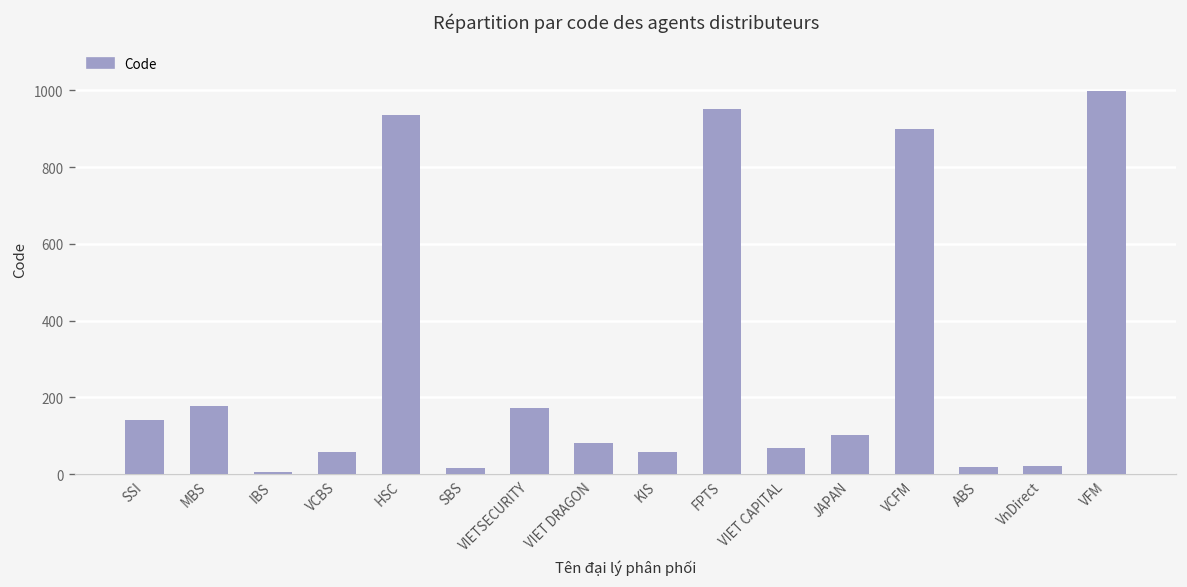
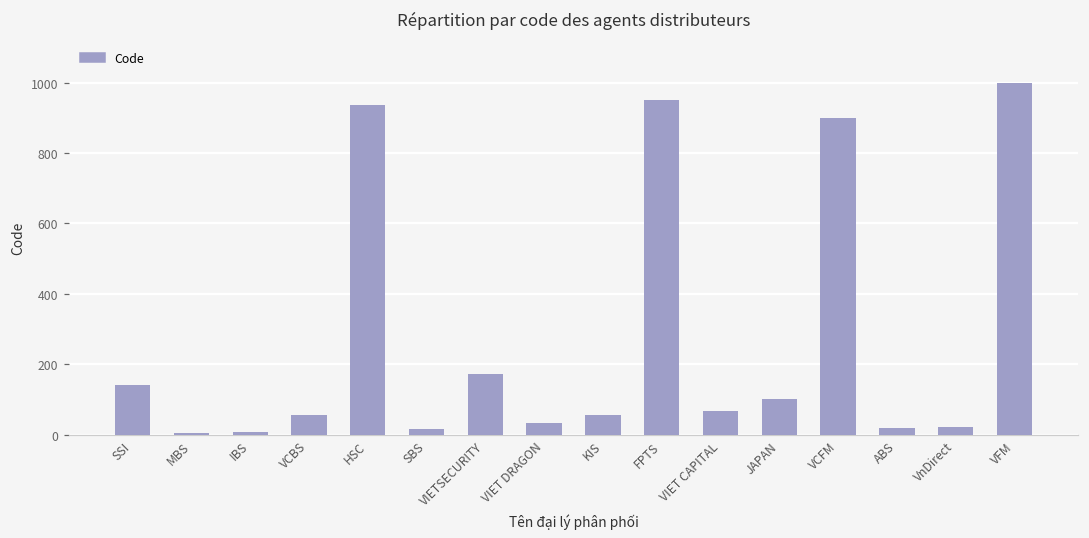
MBS: 180 -> 10
VIET DRAGON: 80 -> 30
